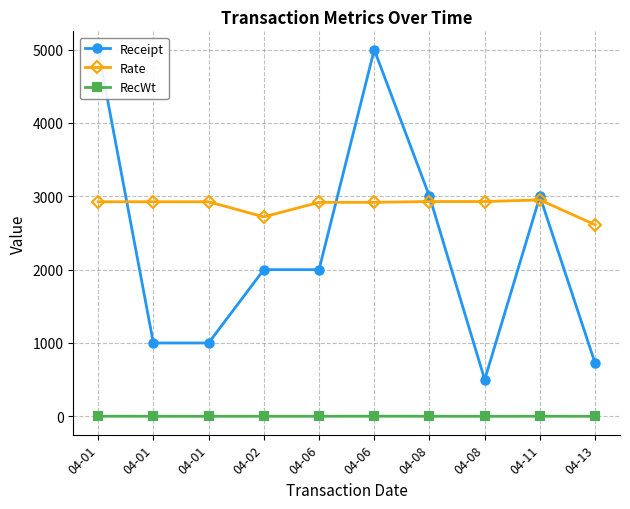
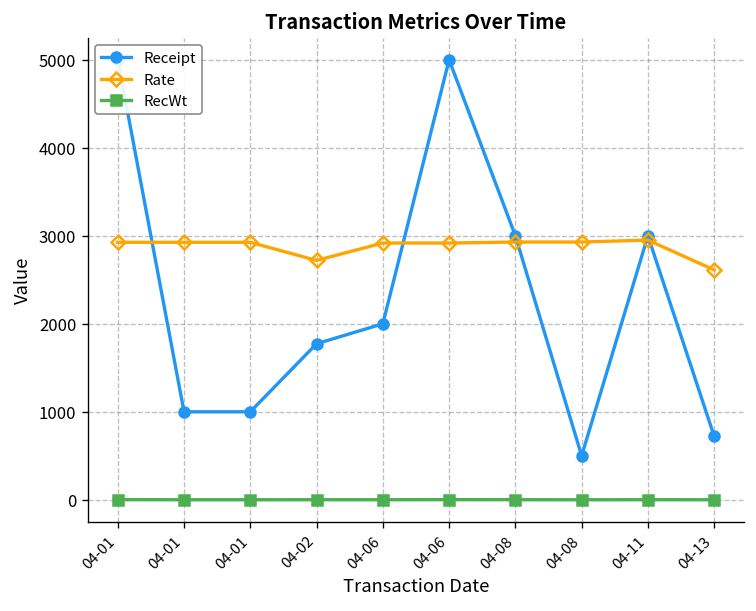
Receipt, 04-02: 2000 -> 1800
